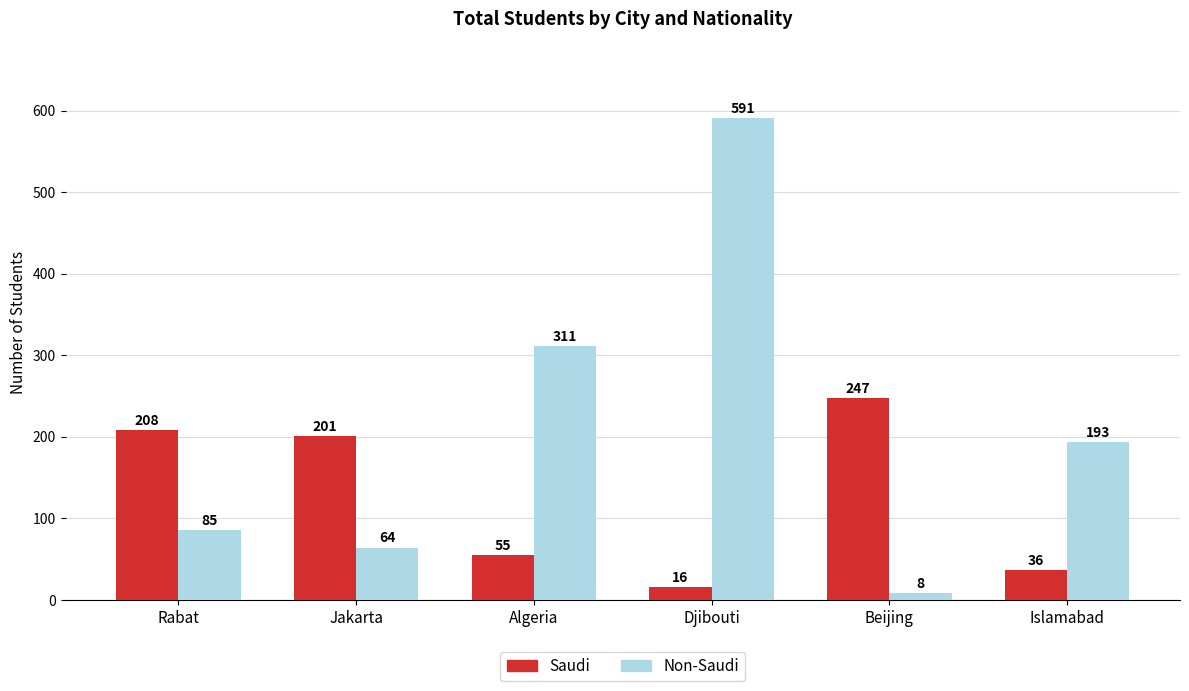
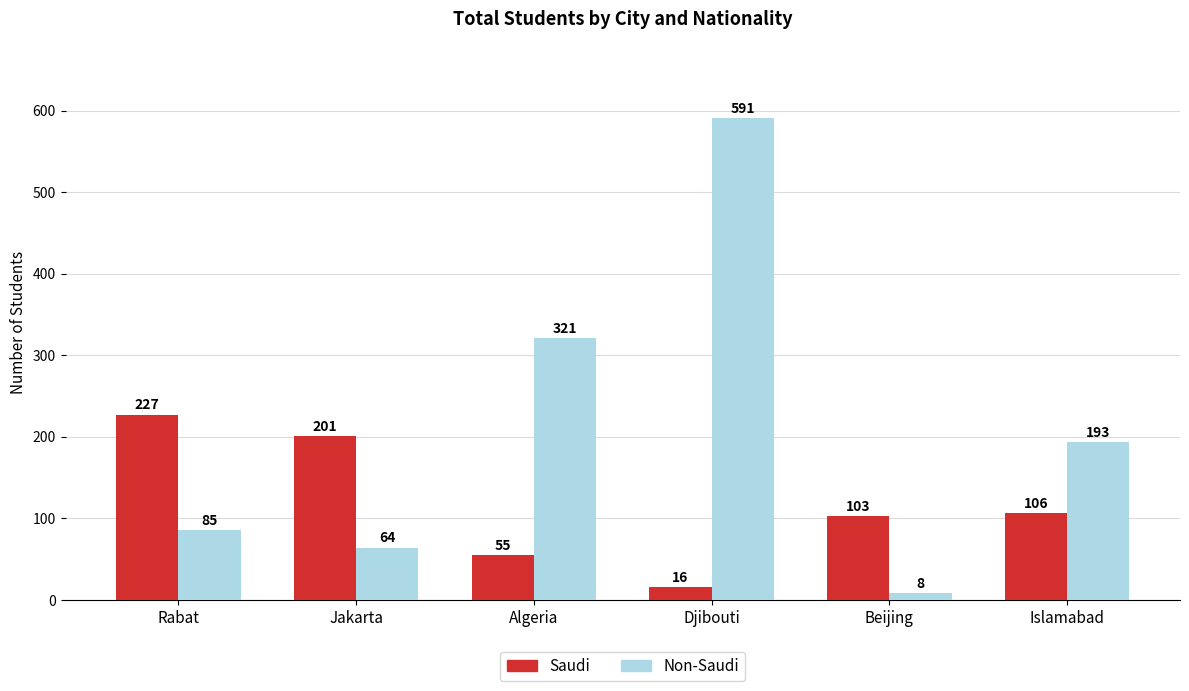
Saudi, Rabat: 208 -> 227
Non-Saudi, Algeria: 311 -> 321
Saudi, Beijing: 247 -> 103
Saudi, Islamabad: 36 -> 106
